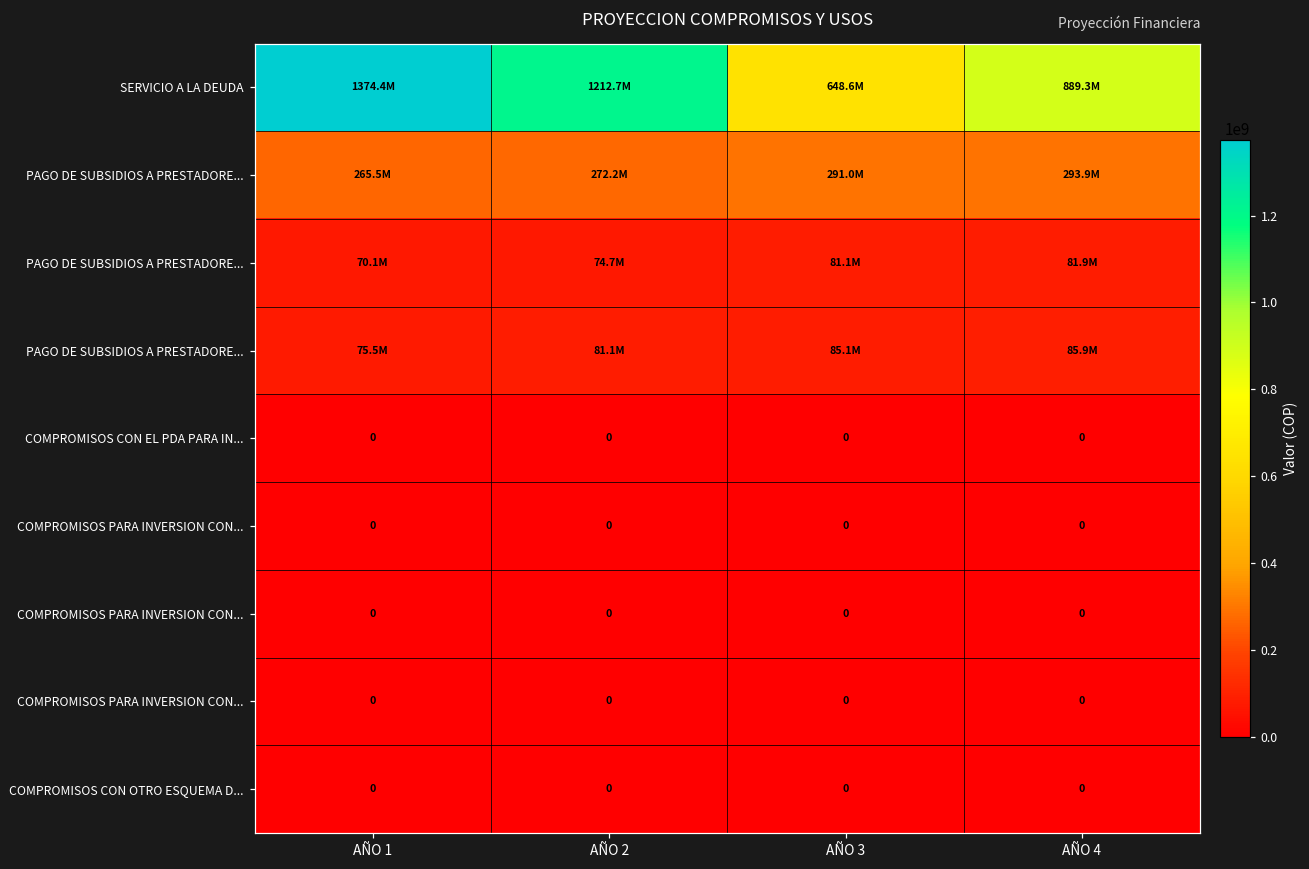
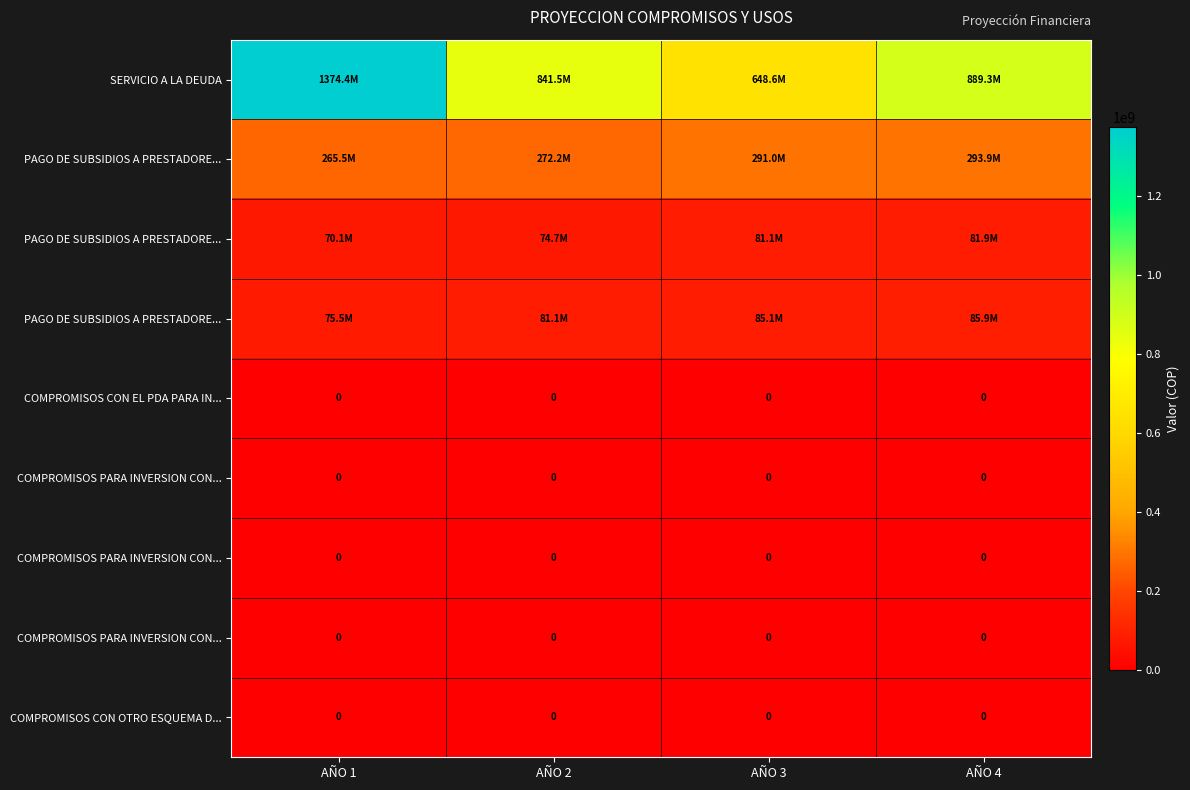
SERVICIO A LA DEUDA, AÑO 2: 1212.7M -> 841.5M
